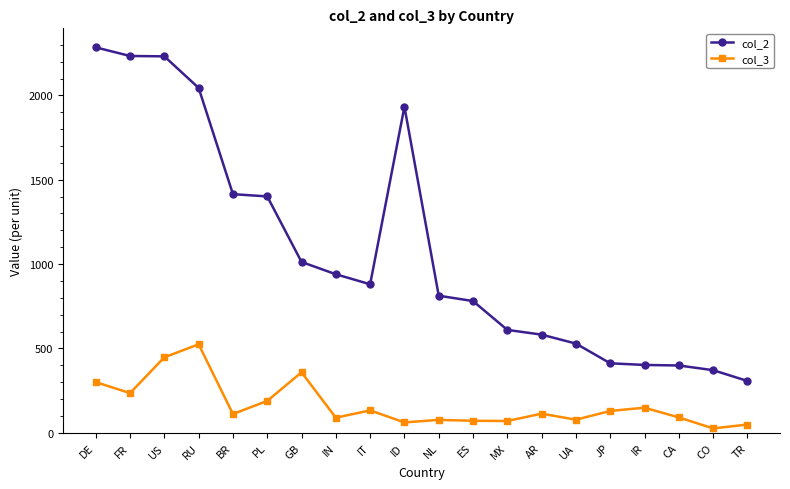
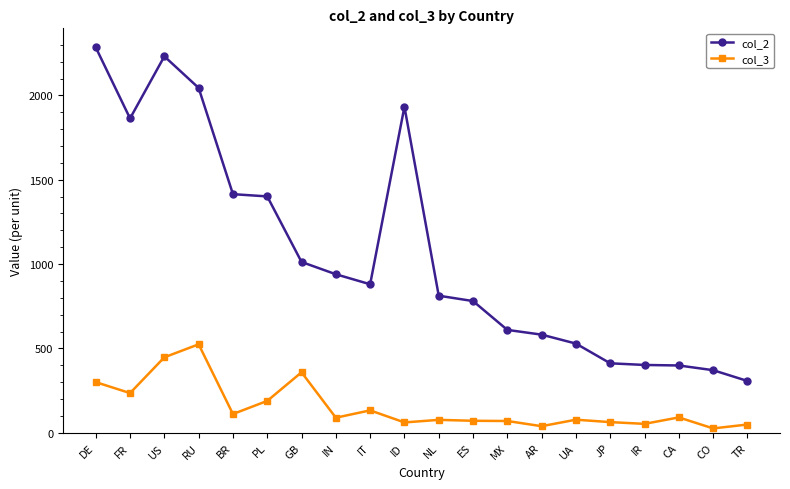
col_2, FR: 2230 -> 1860
col_3, AR: 110 -> 40
col_3, JP: 130 -> 60
col_3, IR: 150 -> 50
